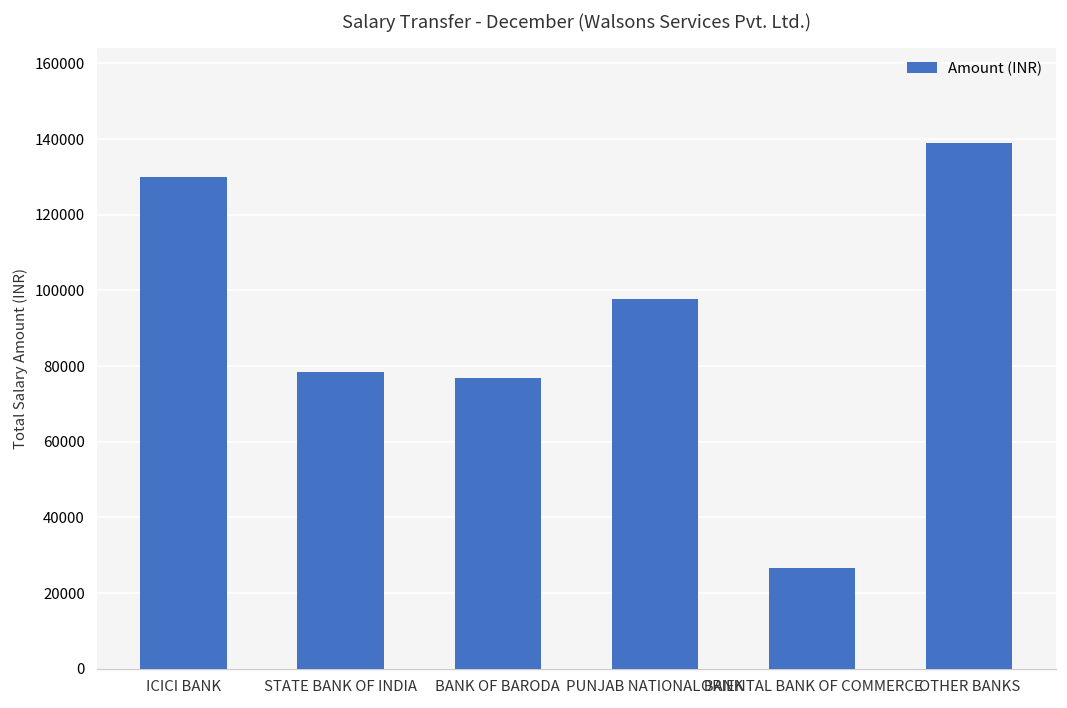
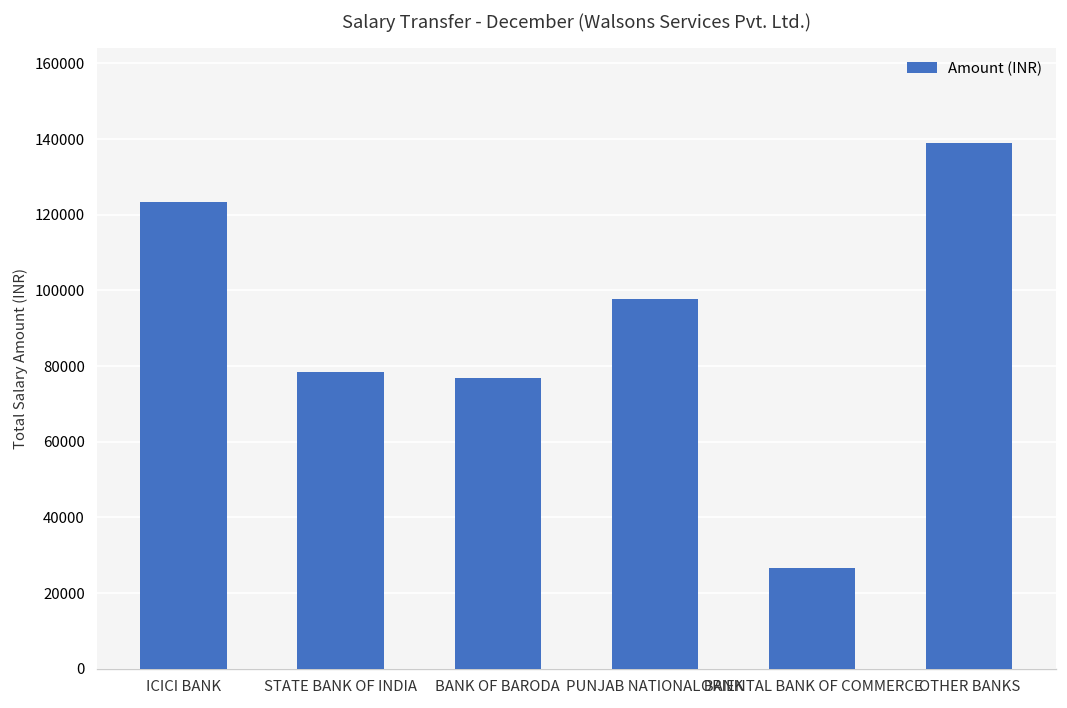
ICICI BANK: 130000 -> 123000
